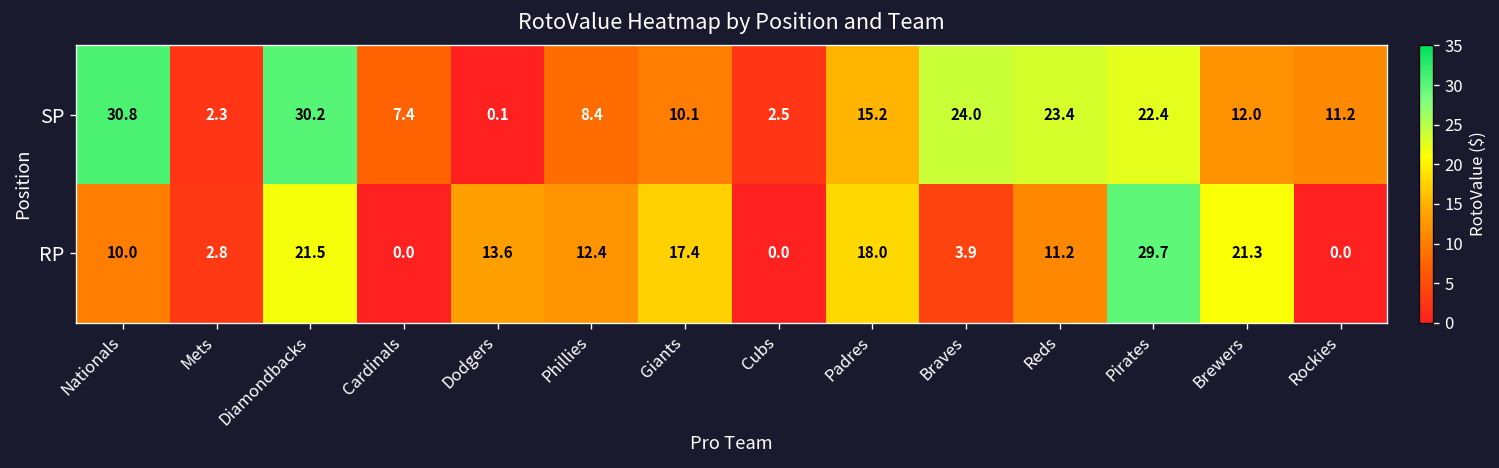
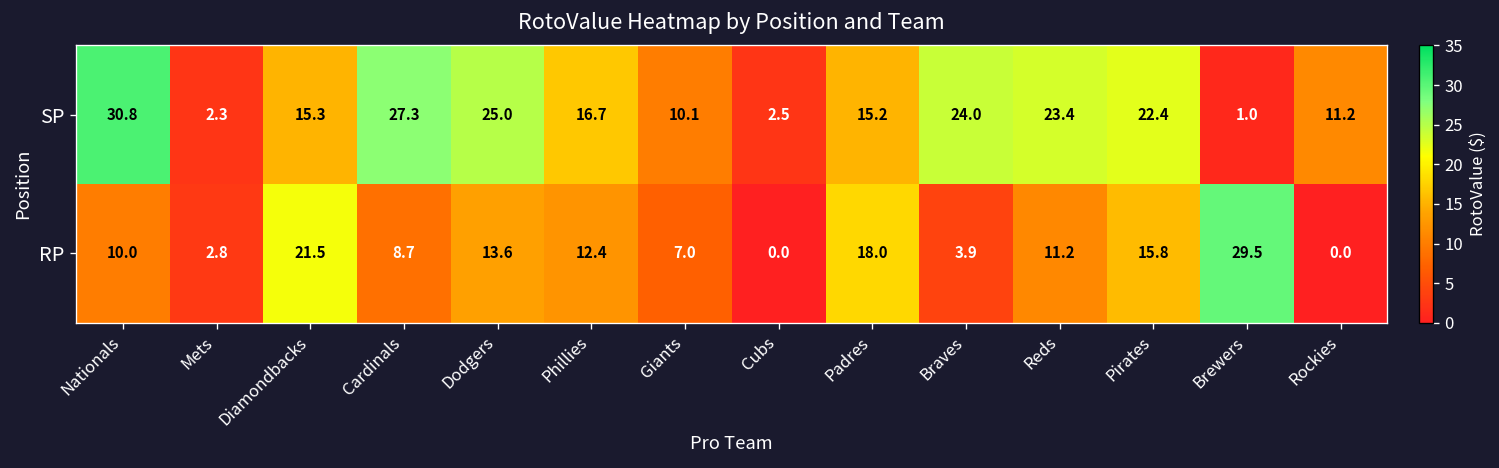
SP, Diamondbacks: 30.2 -> 15.3
SP, Cardinals: 7.4 -> 27.3
SP, Dodgers: 0.1 -> 25.0
SP, Phillies: 8.4 -> 16.7
SP, Brewers: 12.0 -> 1.0
RP, Cardinals: 0.0 -> 8.7
RP, Giants: 17.4 -> 7.0
RP, Pirates: 29.7 -> 15.8
RP, Brewers: 21.3 -> 29.5
